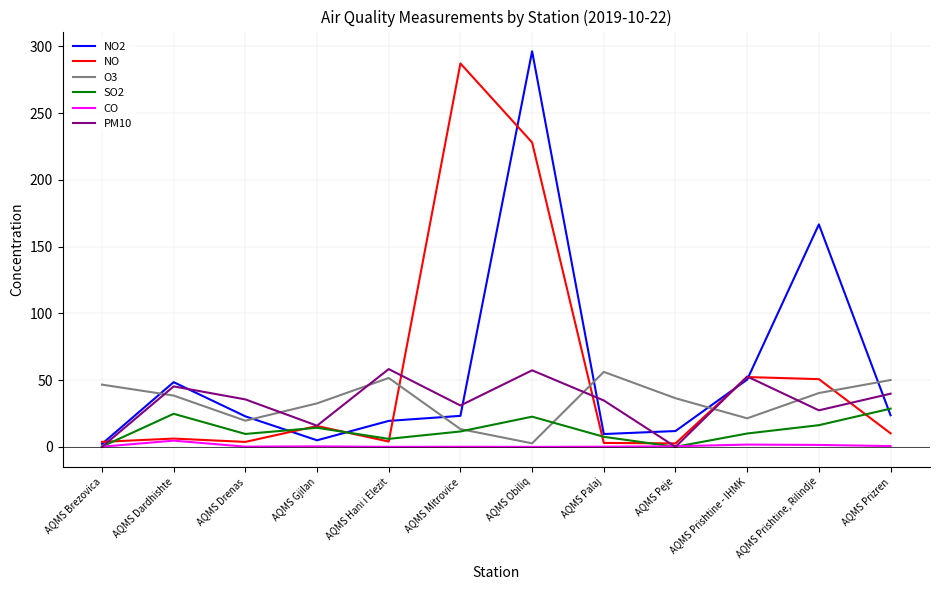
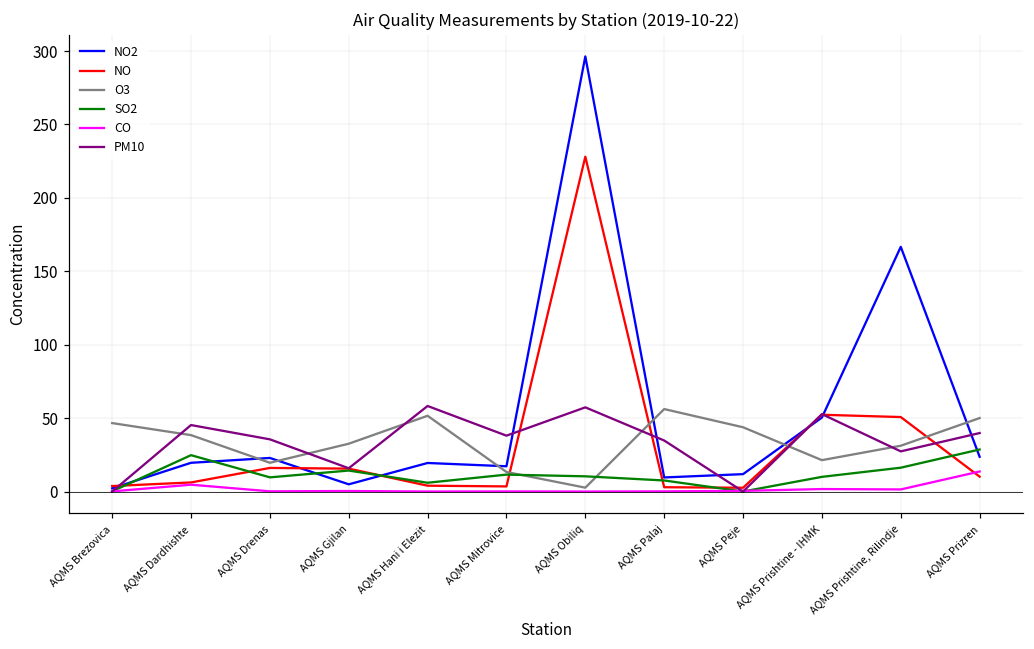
NO2, AQMS Dardhishte: 48 -> 20
NO, AQMS Drenas: 4 -> 16
NO2, AQMS Mitrovice: 23 -> 17
NO, AQMS Mitrovice: 287 -> 4
PM10, AQMS Mitrovice: 31 -> 38
SO2, AQMS Obiliq: 23 -> 10
O3, AQMS Peje: 36 -> 44
O3, AQMS Prishtine, Rilindje: 40 -> 31
CO, AQMS Prizren: 1 -> 14
